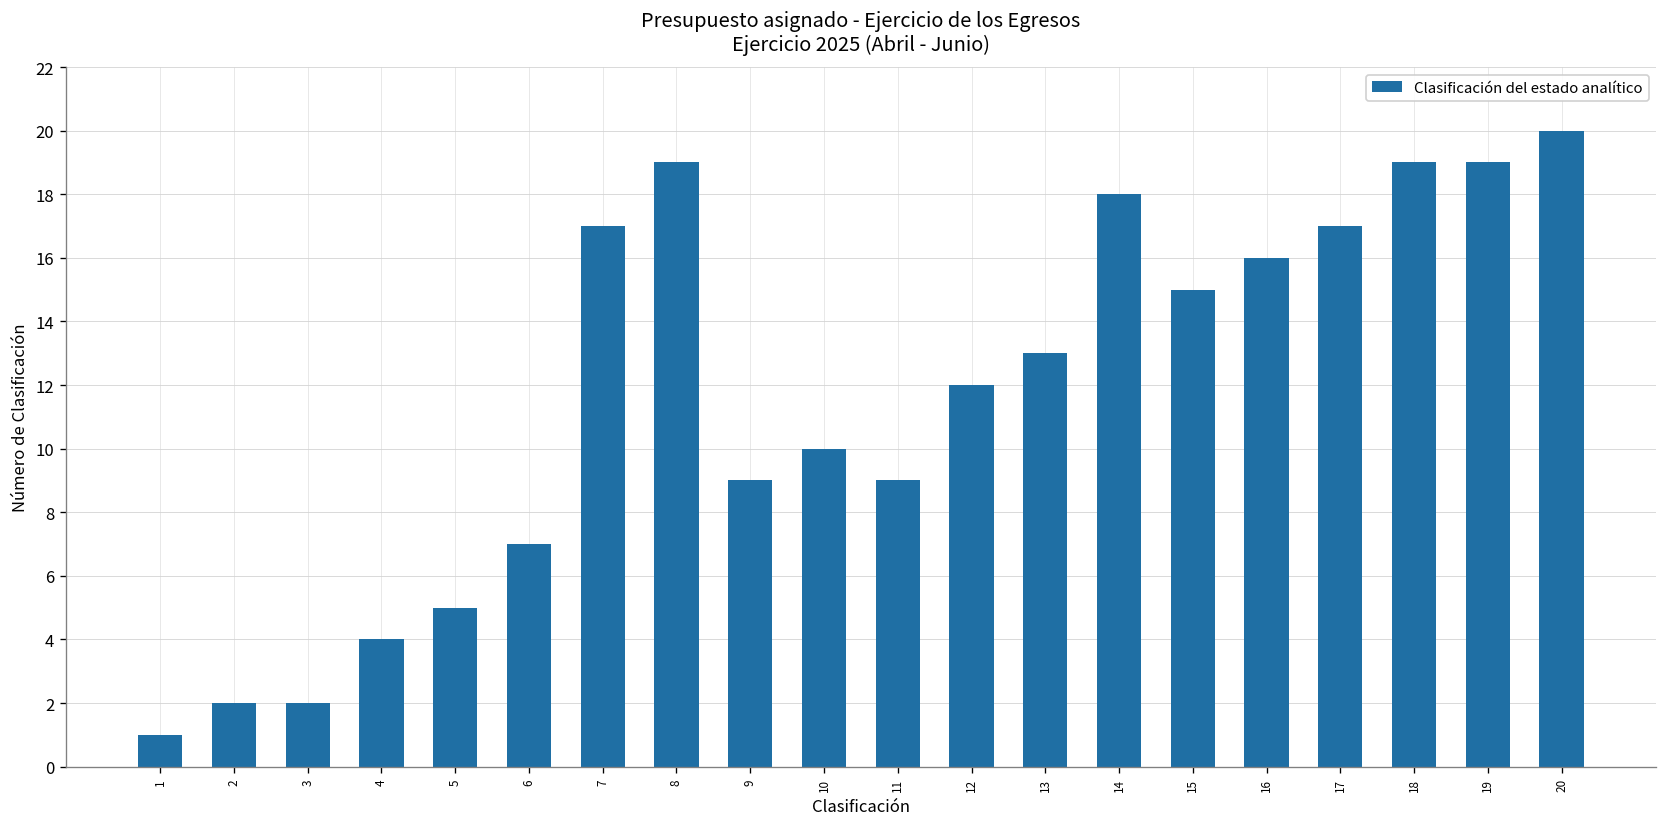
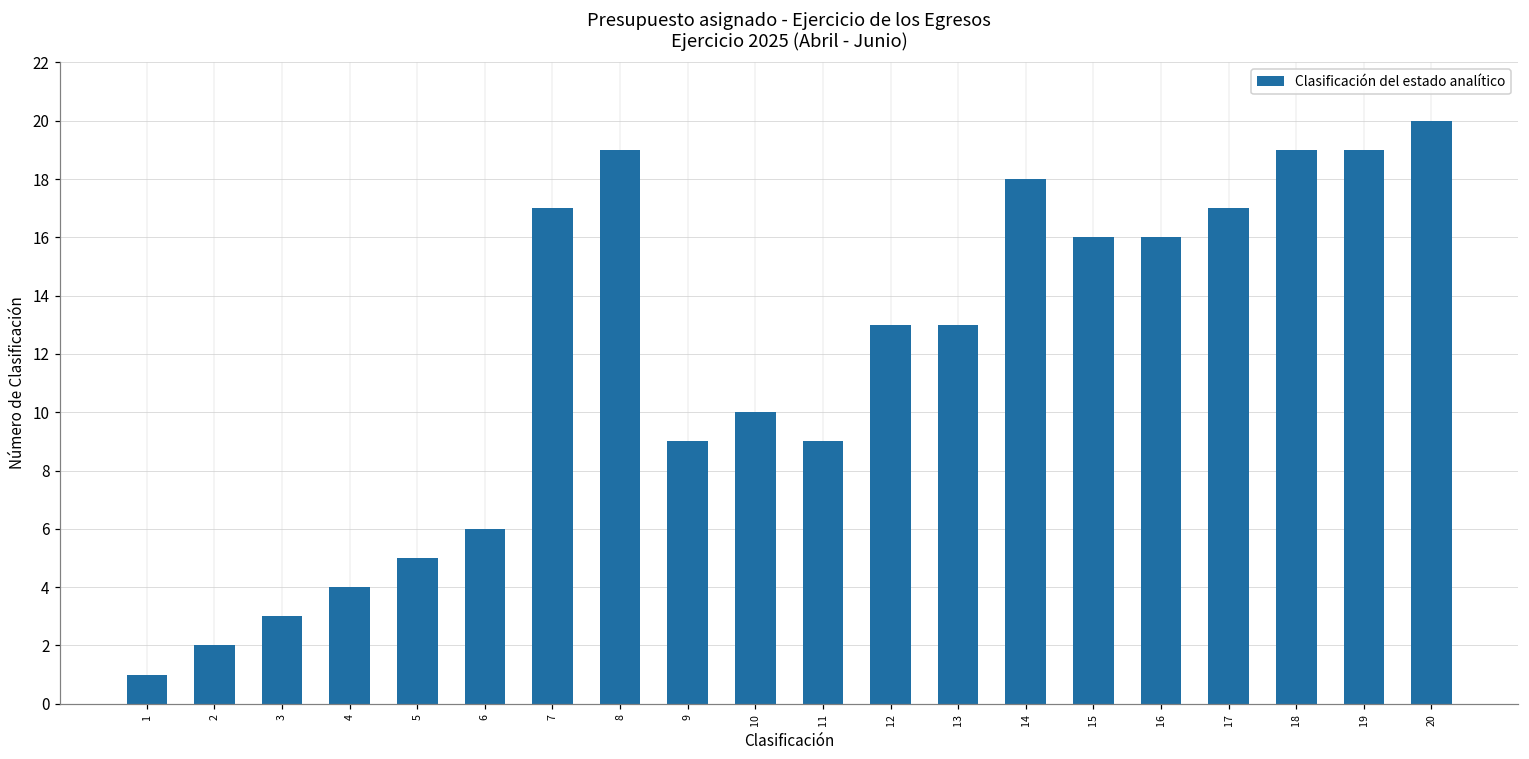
3: 2 -> 3
6: 7 -> 6
12: 12 -> 13
15: 15 -> 16
